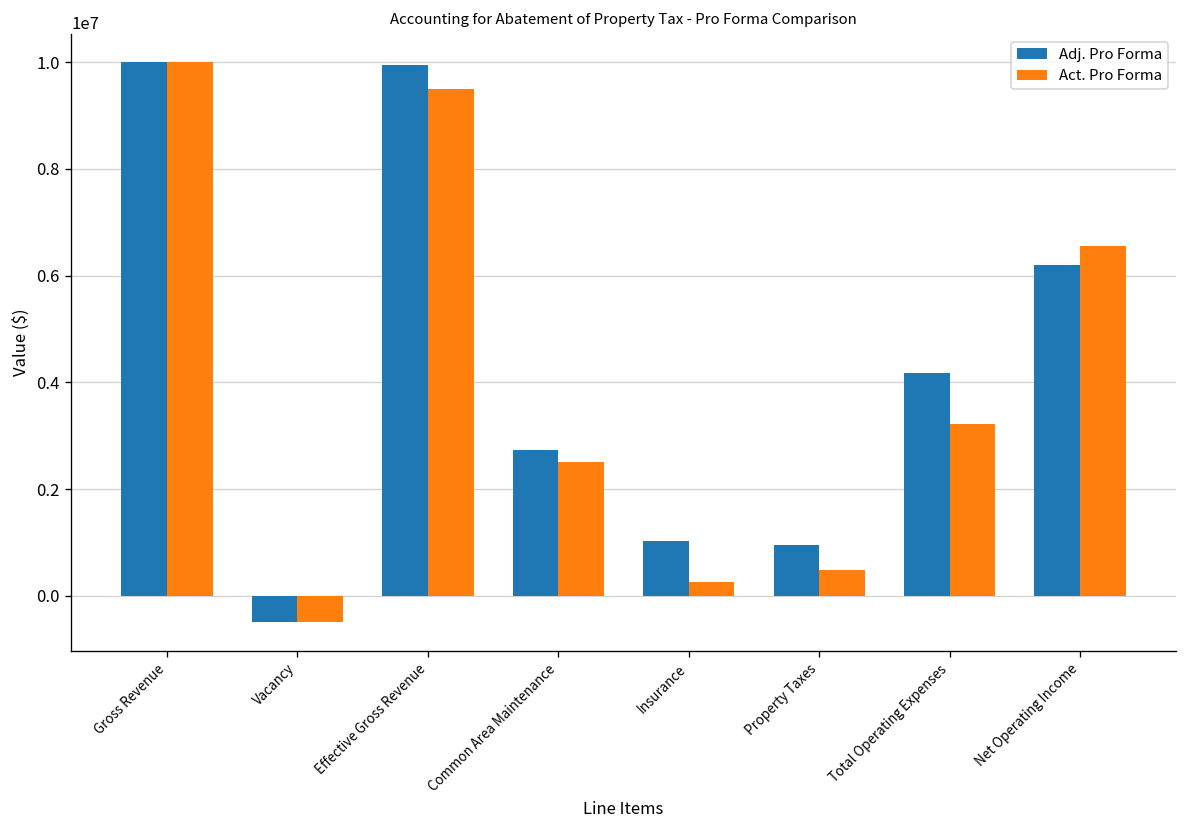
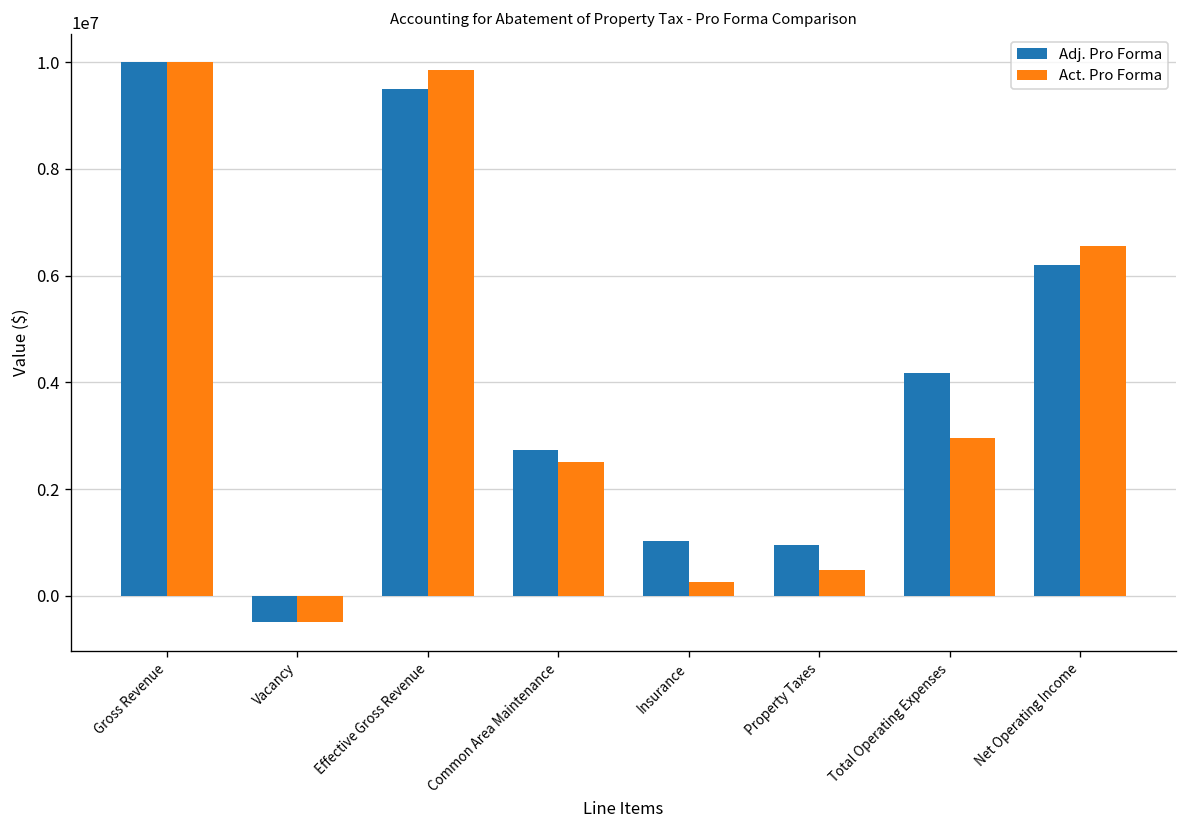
Adj. Pro Forma, Effective Gross Revenue: 9900000 -> 9500000
Act. Pro Forma, Effective Gross Revenue: 9500000 -> 9900000
Act. Pro Forma, Total Operating Expenses: 3200000 -> 3000000
